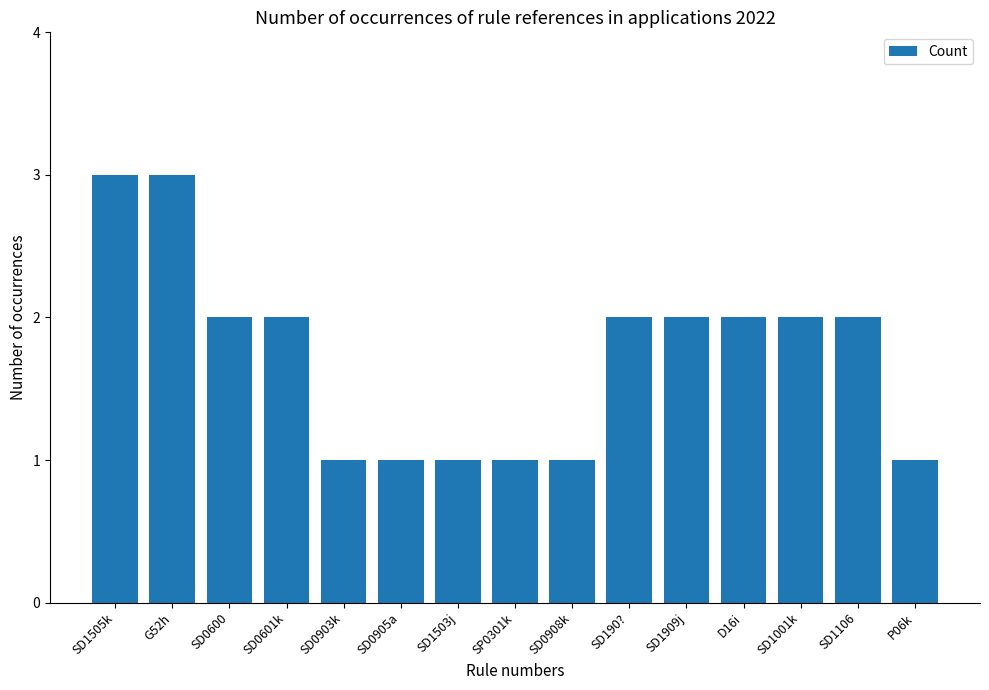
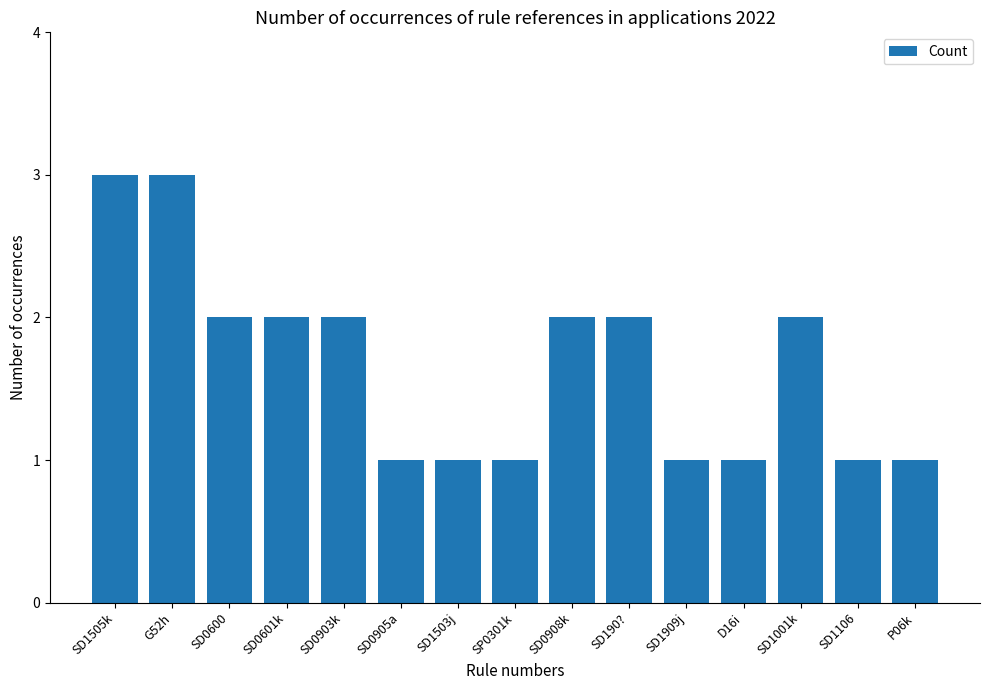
SD0903k: 1 -> 2
SD0908k: 1 -> 2
SD1909j: 2 -> 1
D16i: 2 -> 1
SD1106: 2 -> 1
